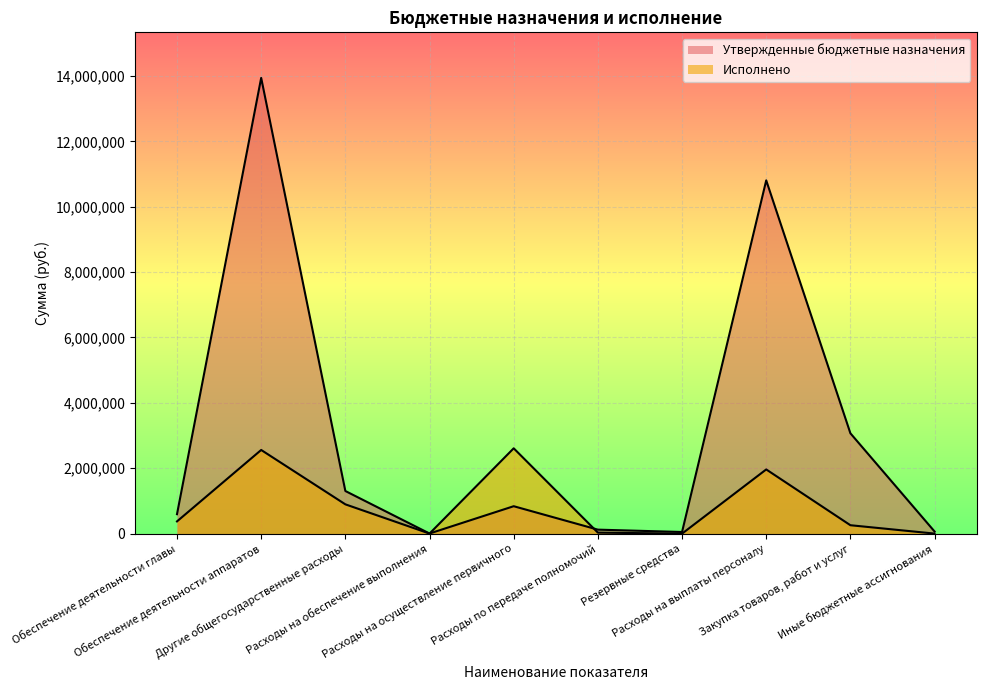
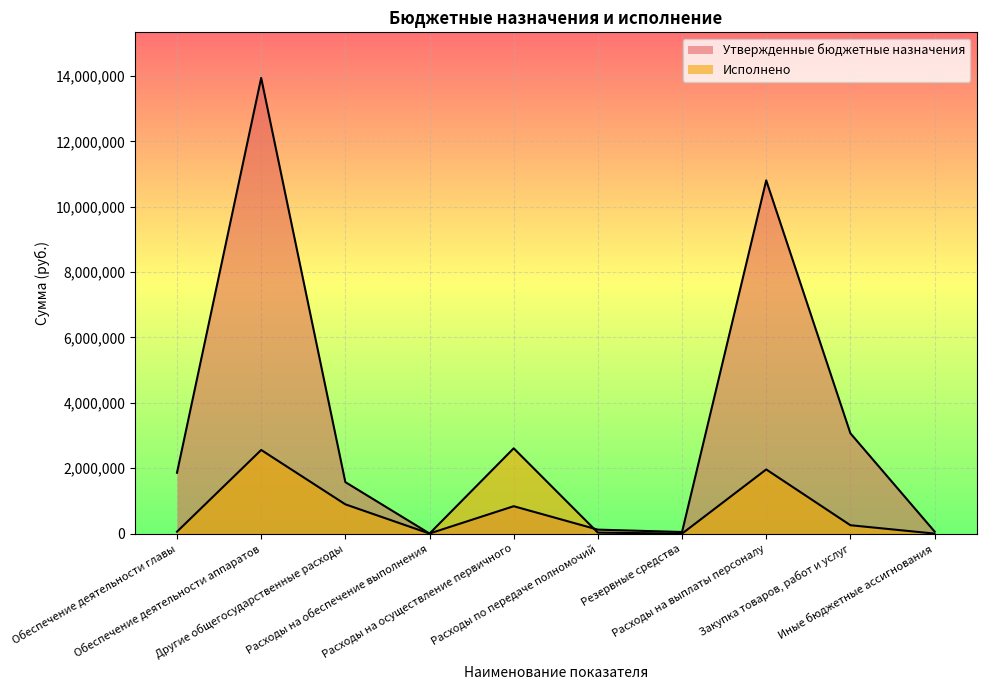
Утвержденные бюджетные назначения, Обеспечение деятельности главы: 600,000 -> 1,900,000
Исполнено, Обеспечение деятельности главы: 400,000 -> 100,000
Утвержденные бюджетные назначения, Другие общегосударственные расходы: 1,300,000 -> 1,600,000
